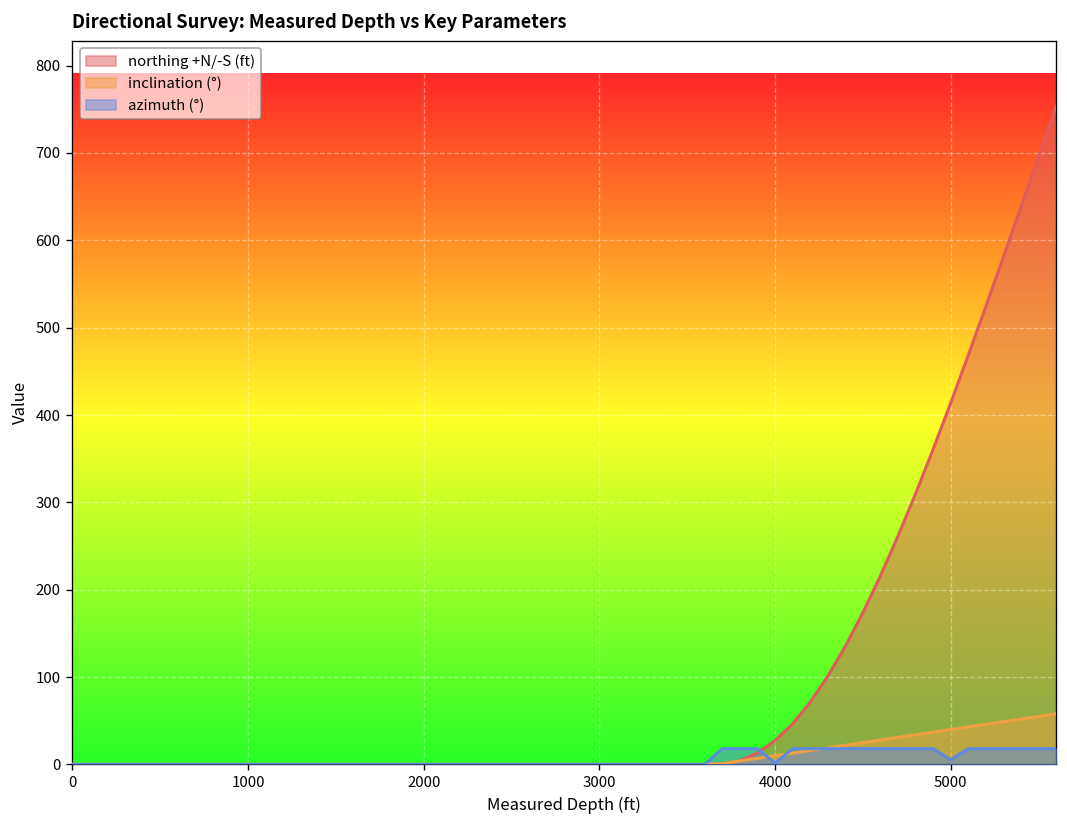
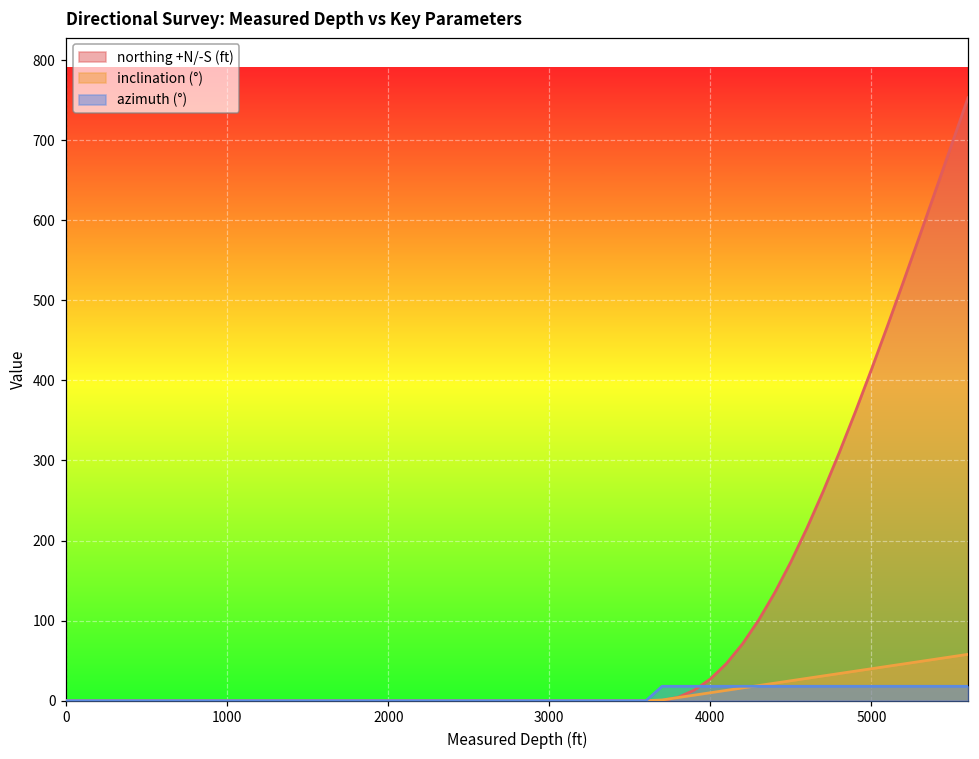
azimuth (°), 4000: 0 -> 20
azimuth (°), 5000: 10 -> 20
